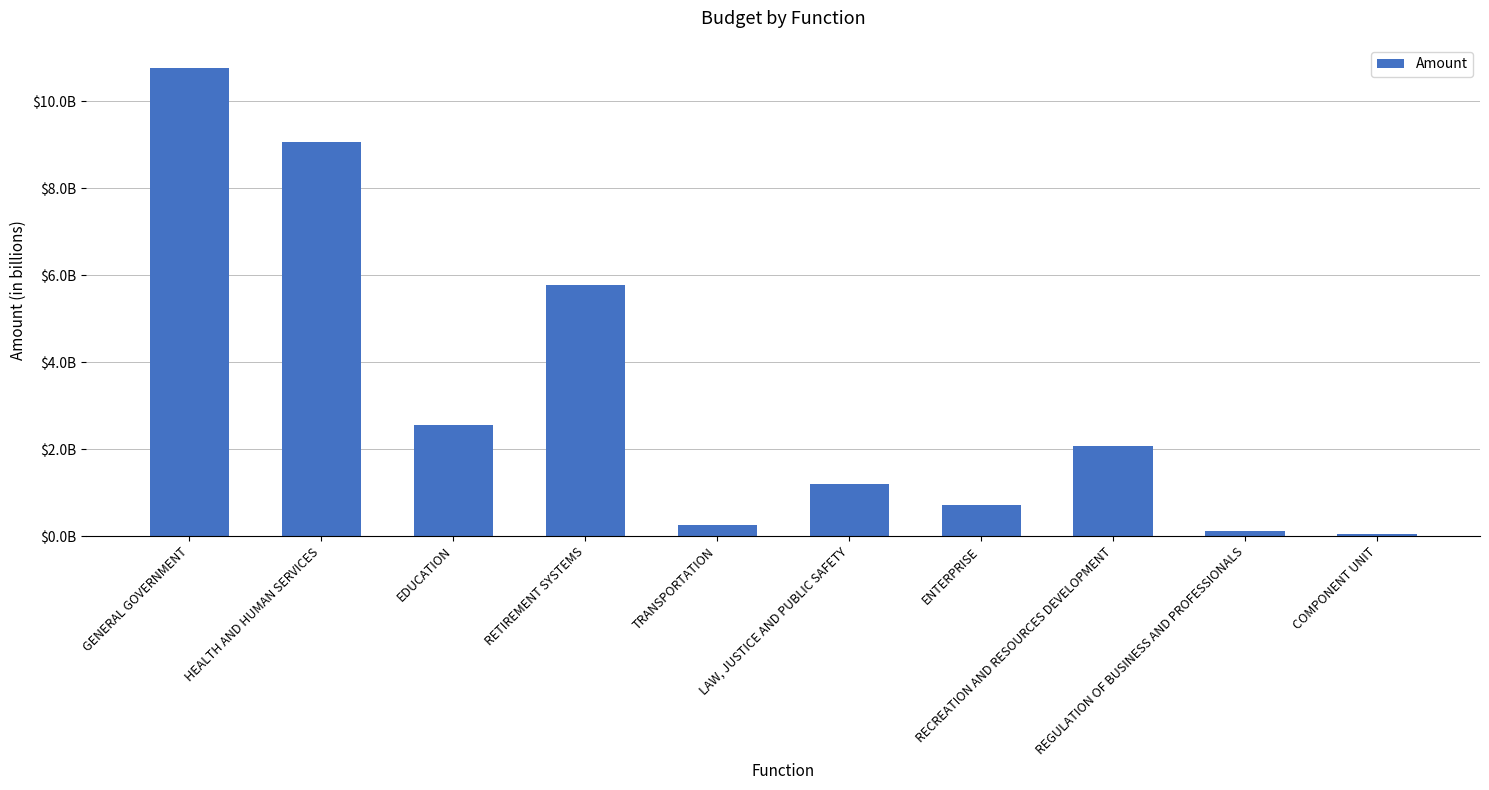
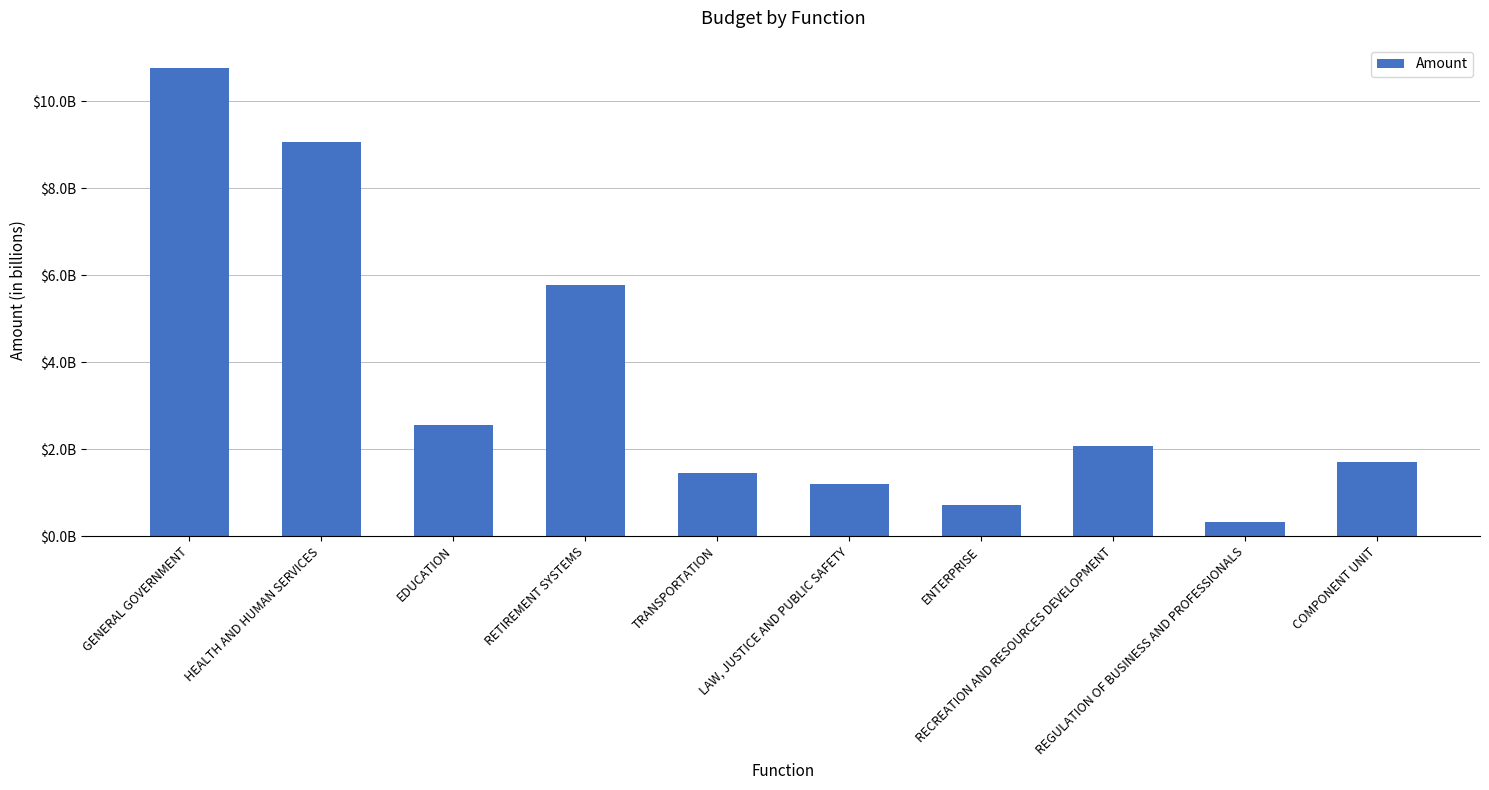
TRANSPORTATION: $300000000 -> $1400000000
REGULATION OF BUSINESS AND PROFESSIONALS: $100000000 -> $300000000
COMPONENT UNIT: $100000000 -> $1700000000
